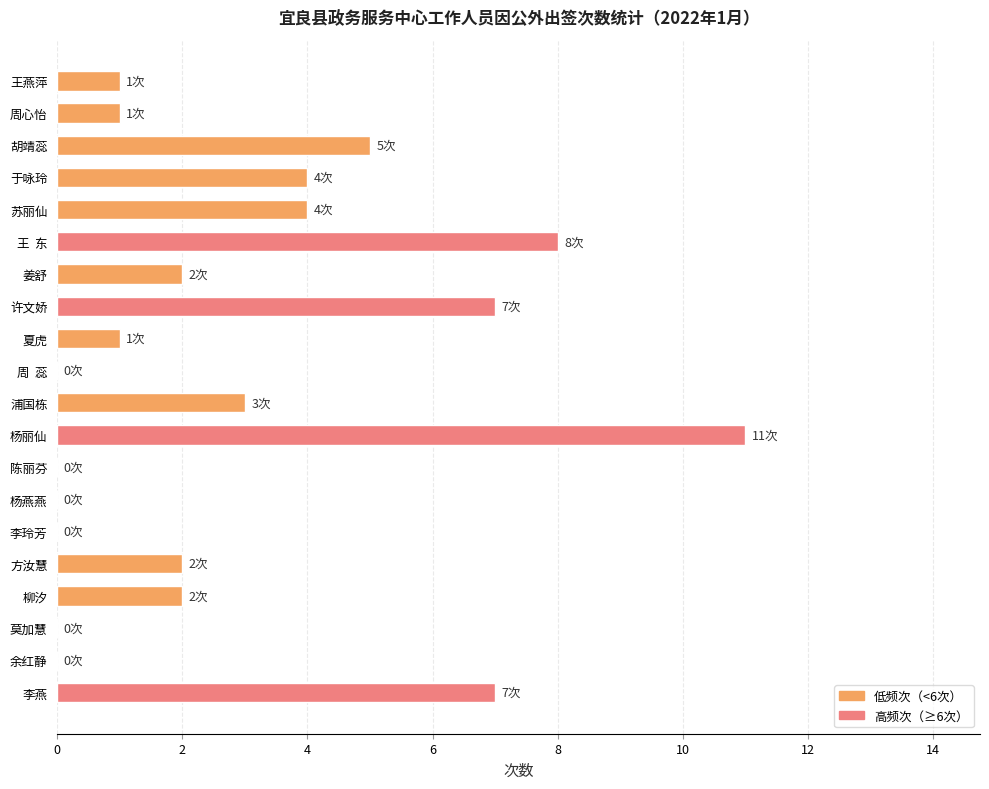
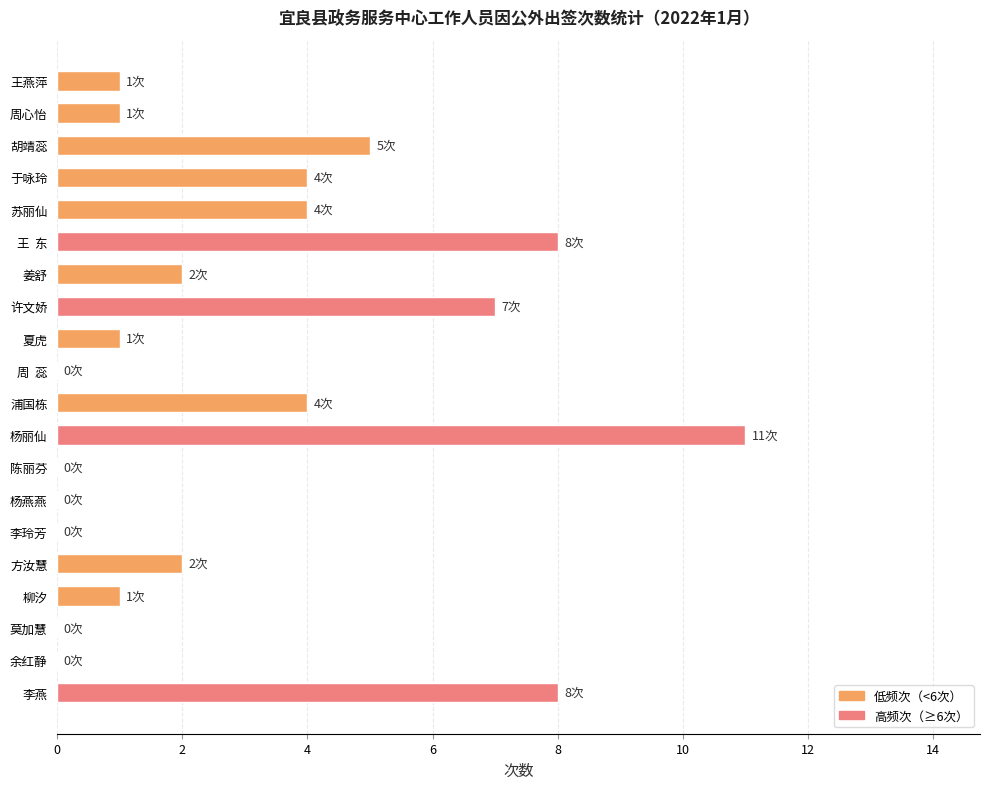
浦国栋: 3次 -> 4次
柳汐: 2次 -> 1次
李燕: 7次 -> 8次
